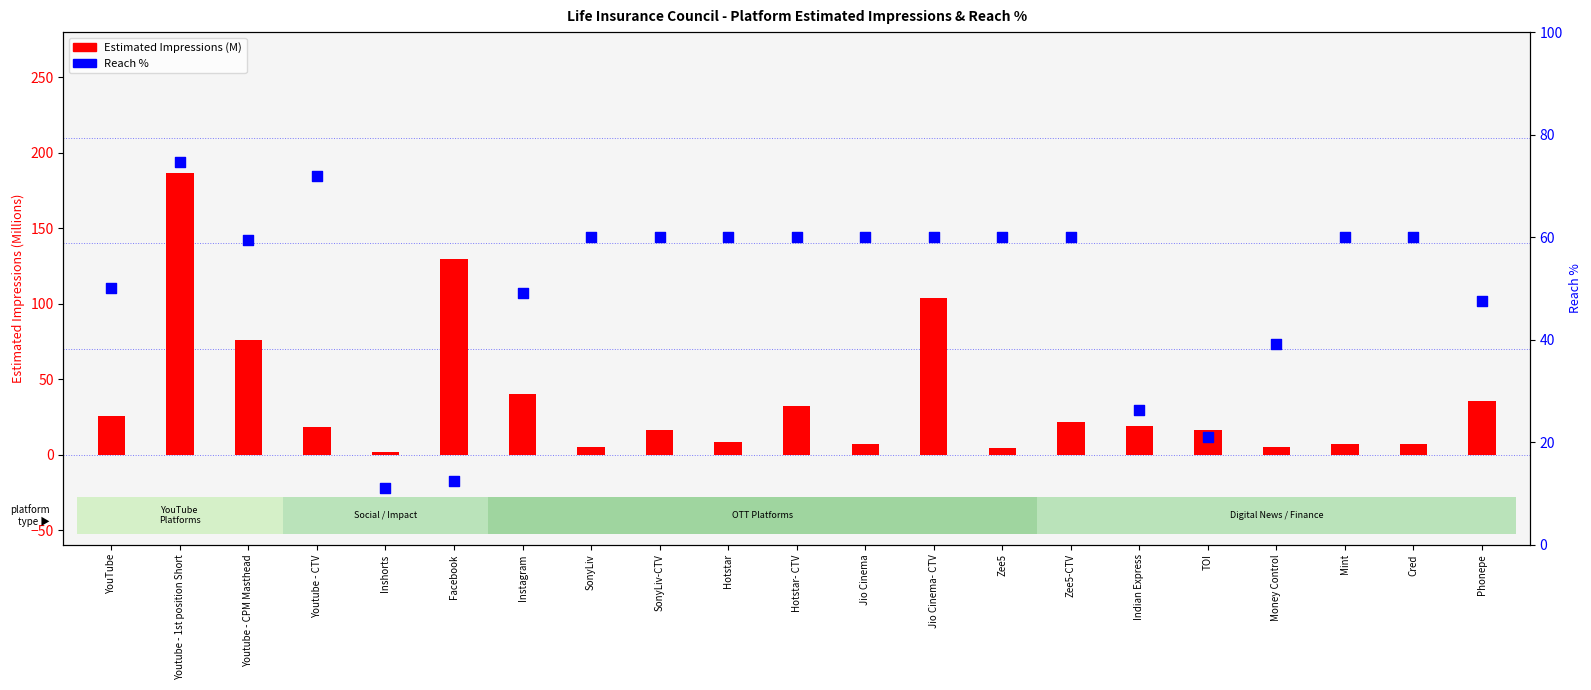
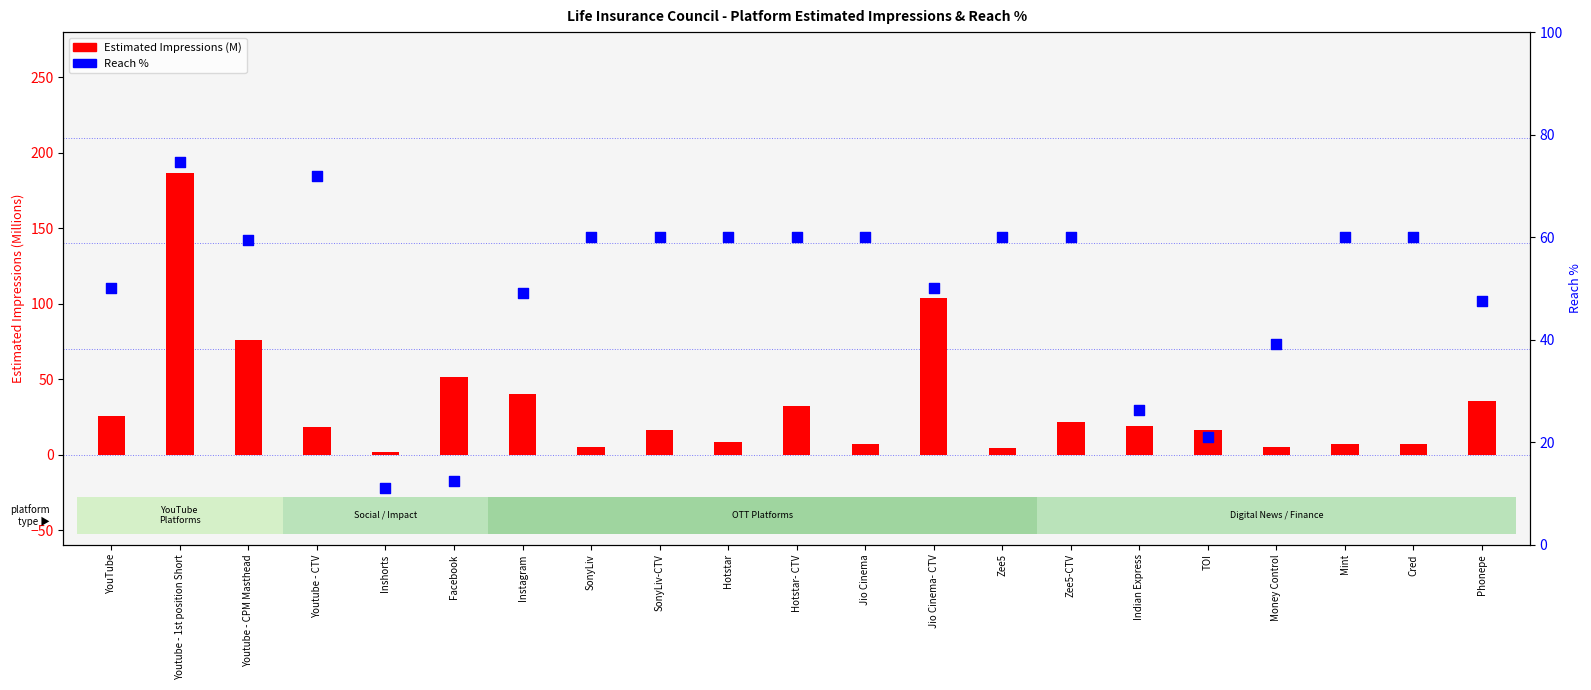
Estimated Impressions (M), Facebook: 130 -> 51
Reach %, Jio Cinema- CTV: 60 -> 50
